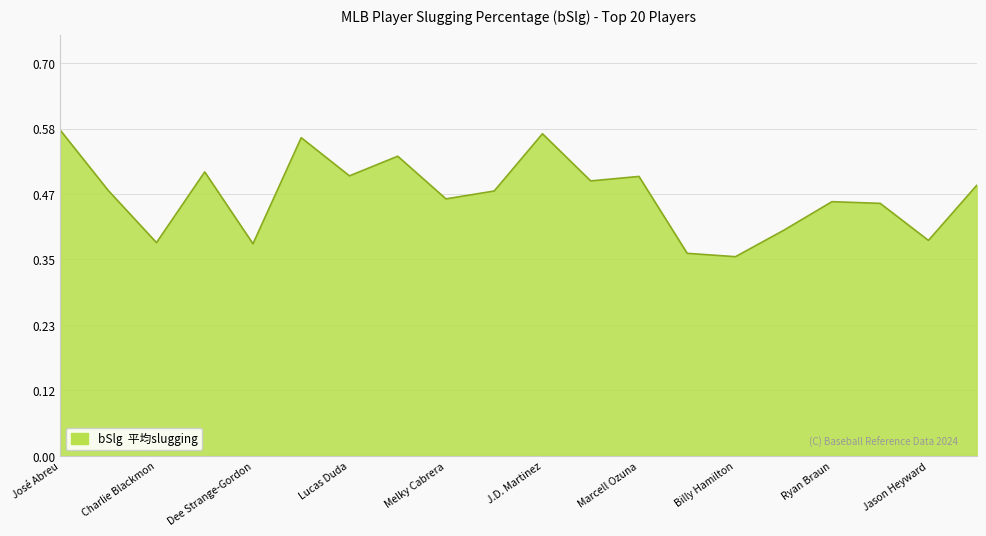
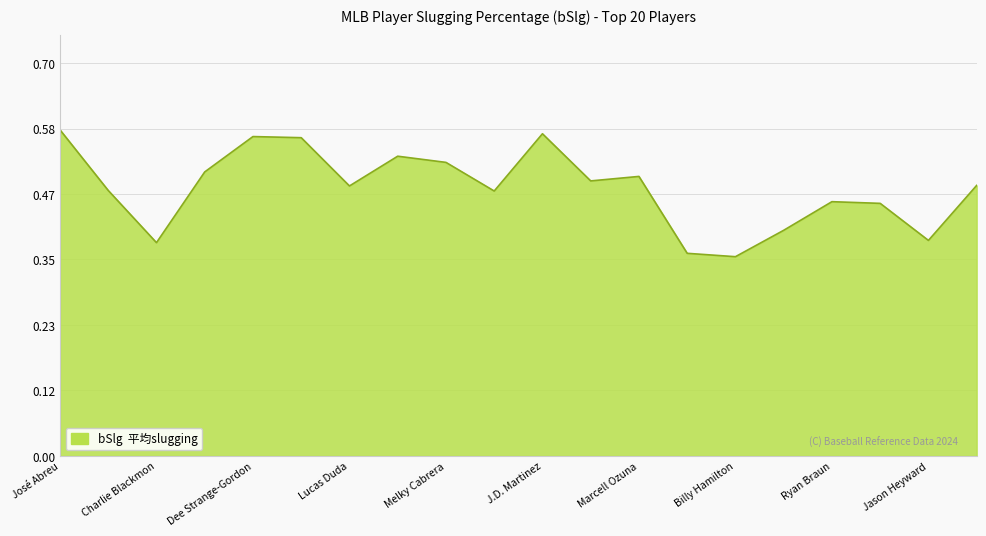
Dee Strange-Gordon: 0.38 -> 0.57
Lucas Duda: 0.50 -> 0.48
Melky Cabrera: 0.46 -> 0.52
